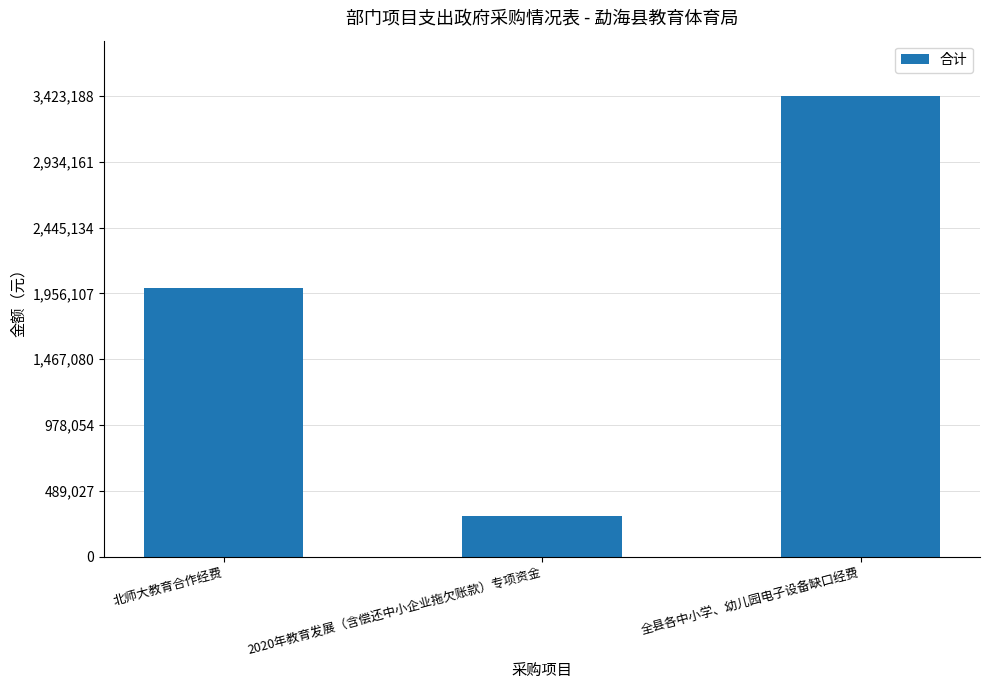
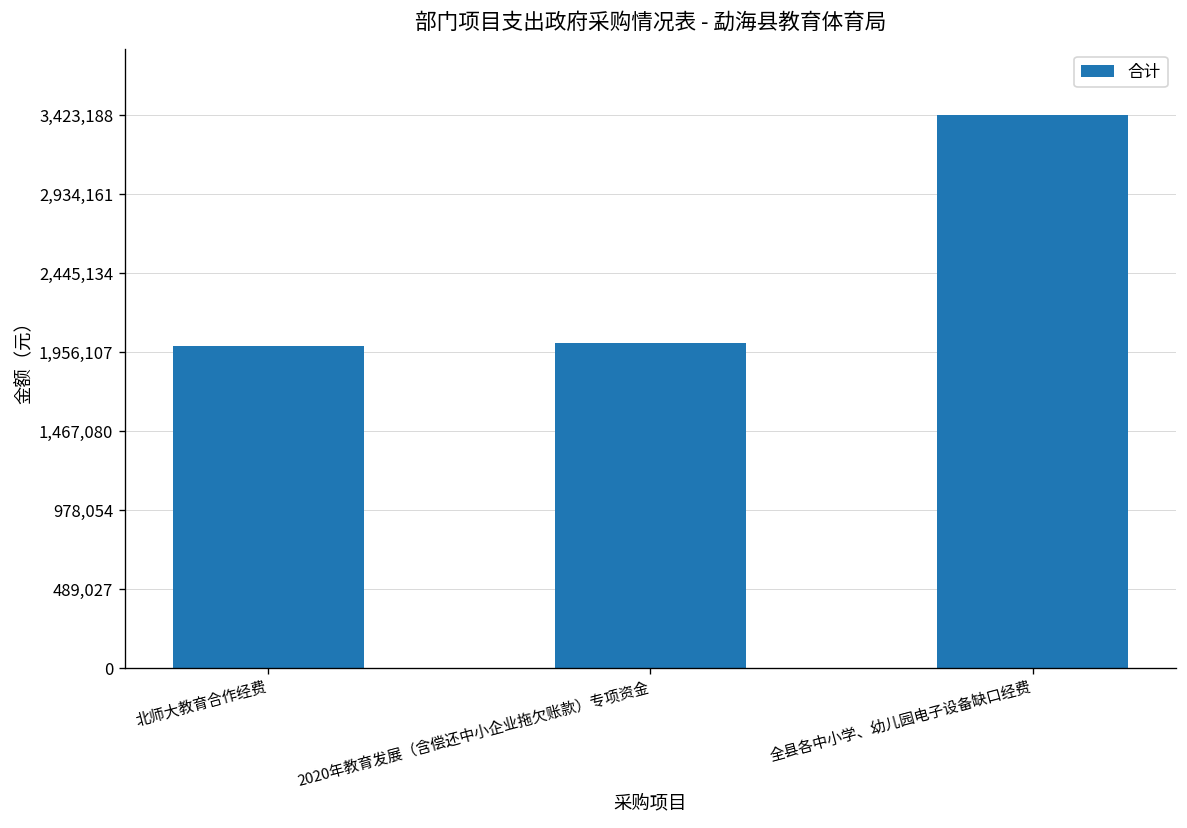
2020年教育发展（含偿还中小企业拖欠账款）专项资金: 300,000 -> 2,010,000
